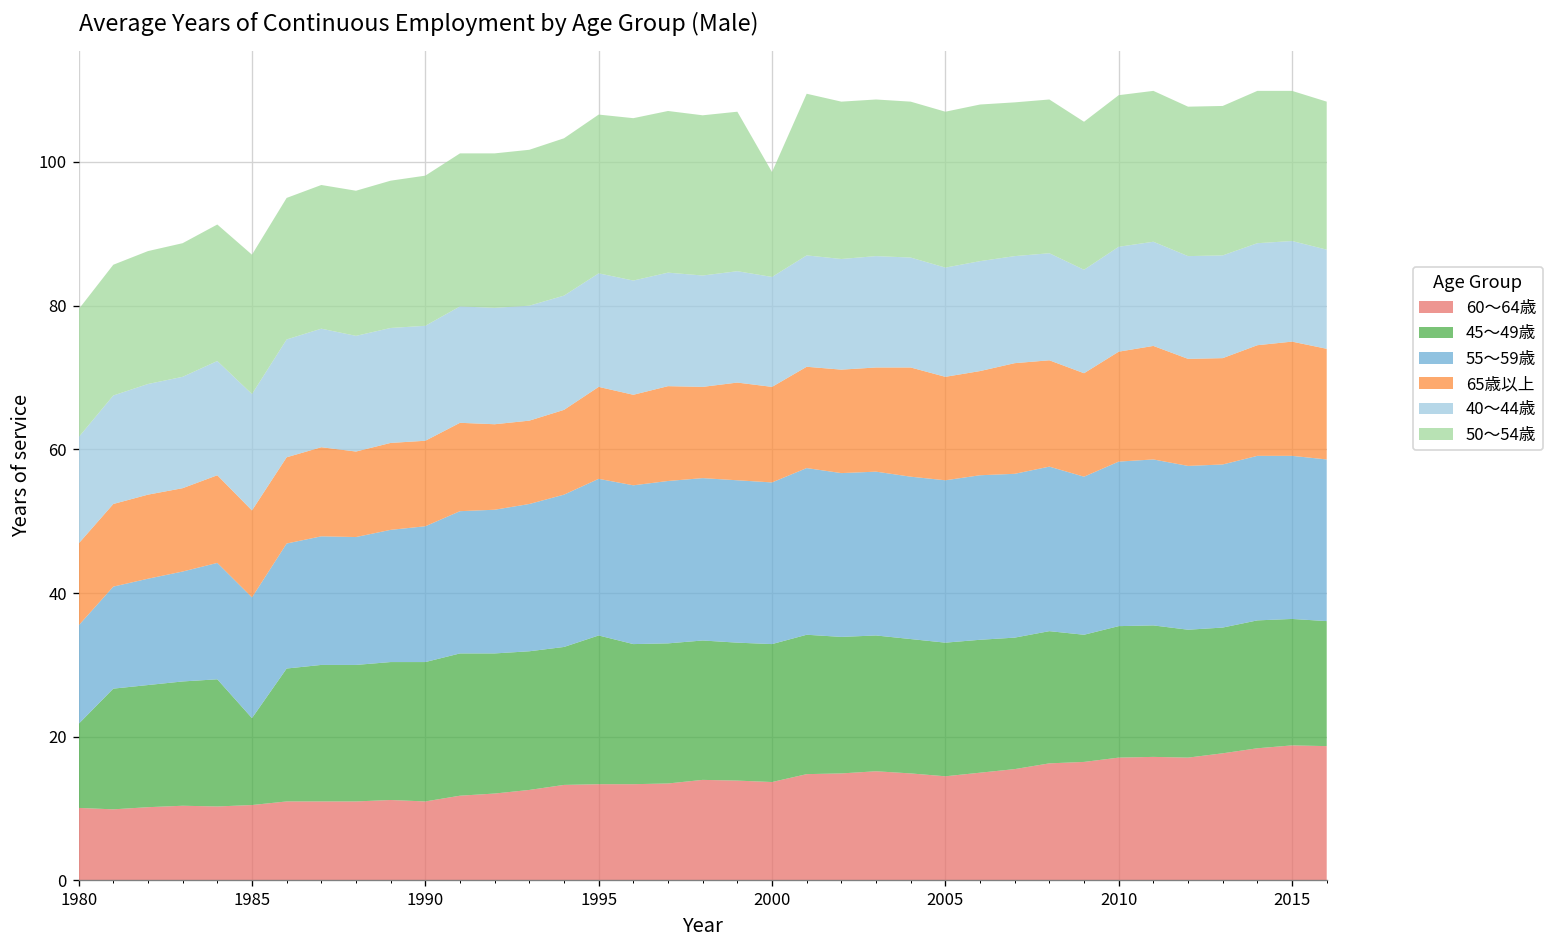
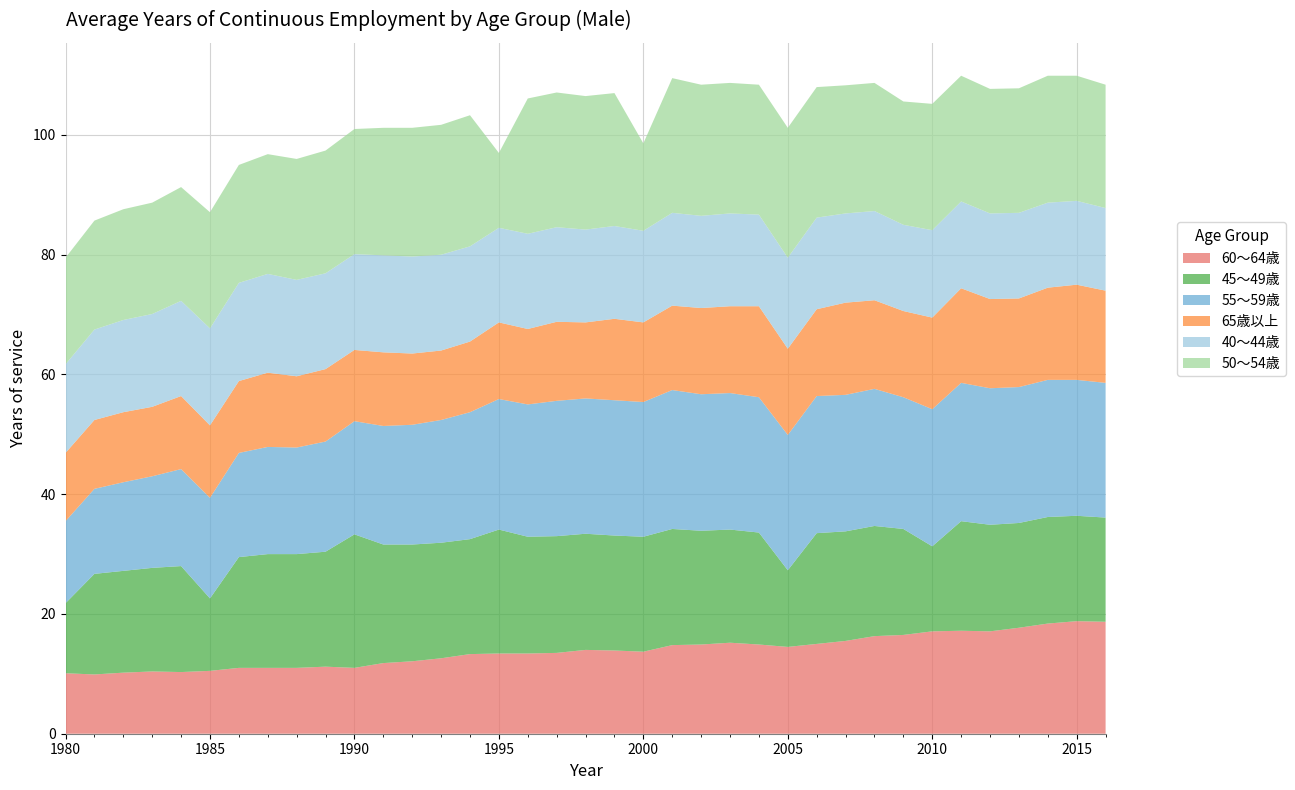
45～49歳, 1990: 19 -> 22
50～54歳, 1995: 22 -> 13
45～49歳, 2005: 19 -> 13
45～49歳, 2010: 18 -> 14
